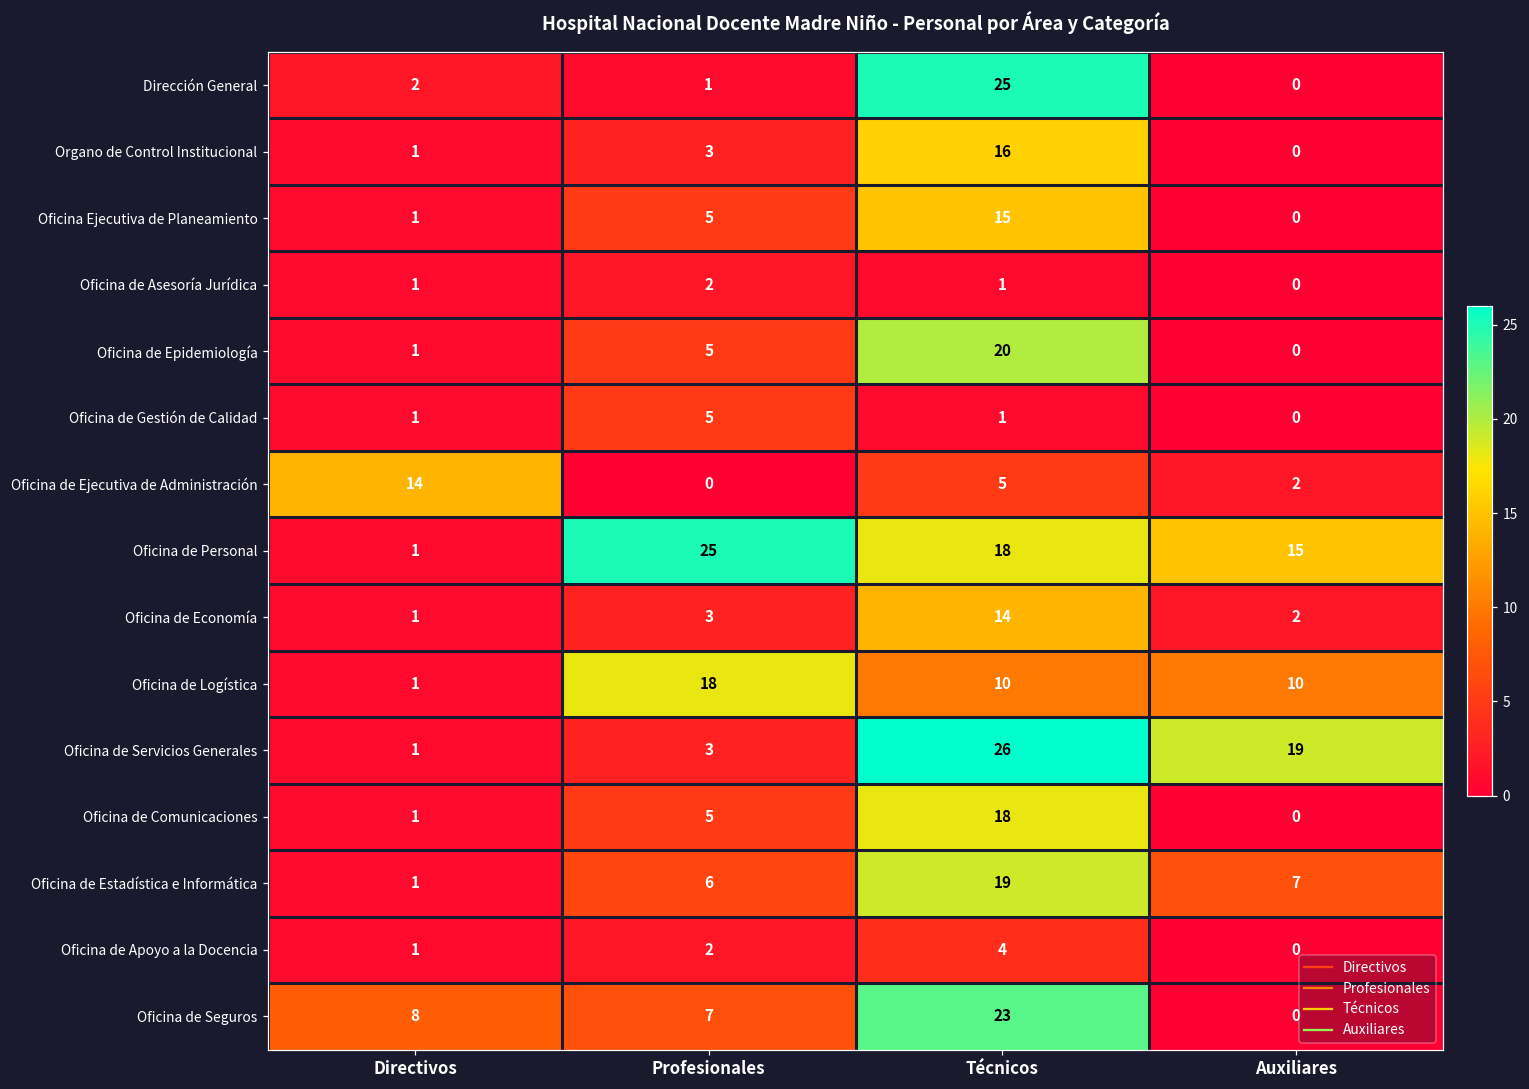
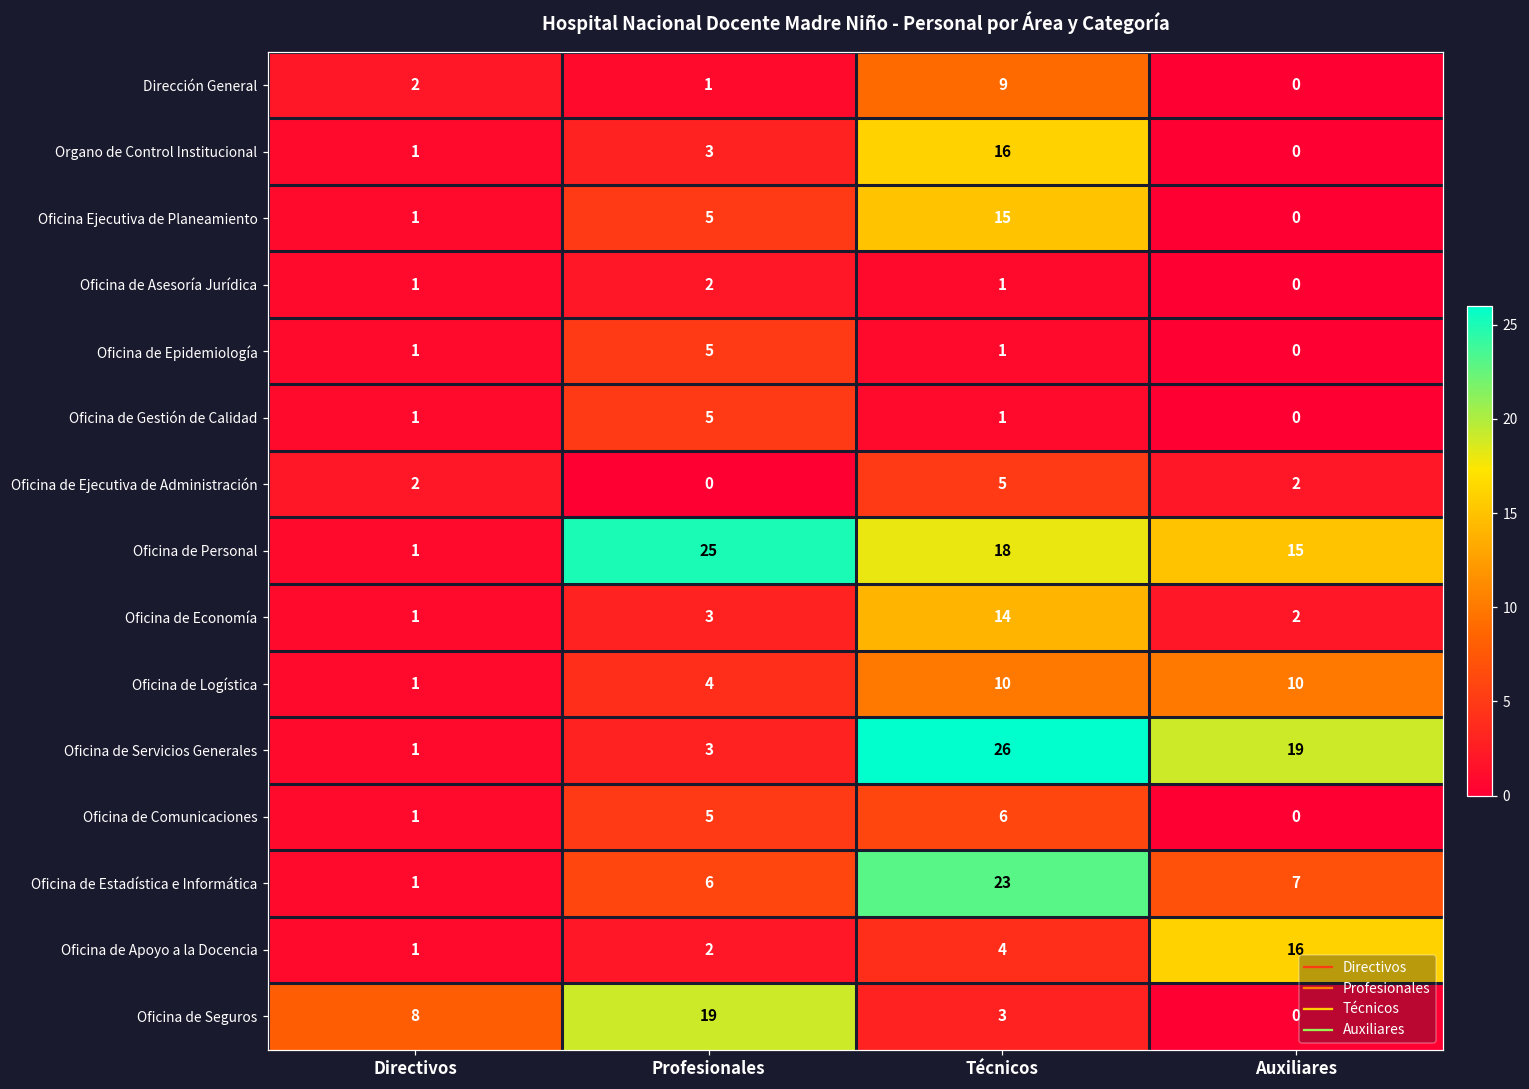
Dirección General, Técnicos: 25 -> 9
Oficina de Epidemiología, Técnicos: 20 -> 1
Oficina de Ejecutiva de Administración, Directivos: 14 -> 2
Oficina de Logística, Profesionales: 18 -> 4
Oficina de Comunicaciones, Técnicos: 18 -> 6
Oficina de Estadística e Informática, Técnicos: 19 -> 23
Oficina de Apoyo a la Docencia, Auxiliares: 0 -> 16
Oficina de Seguros, Profesionales: 7 -> 19
Oficina de Seguros, Técnicos: 23 -> 3
